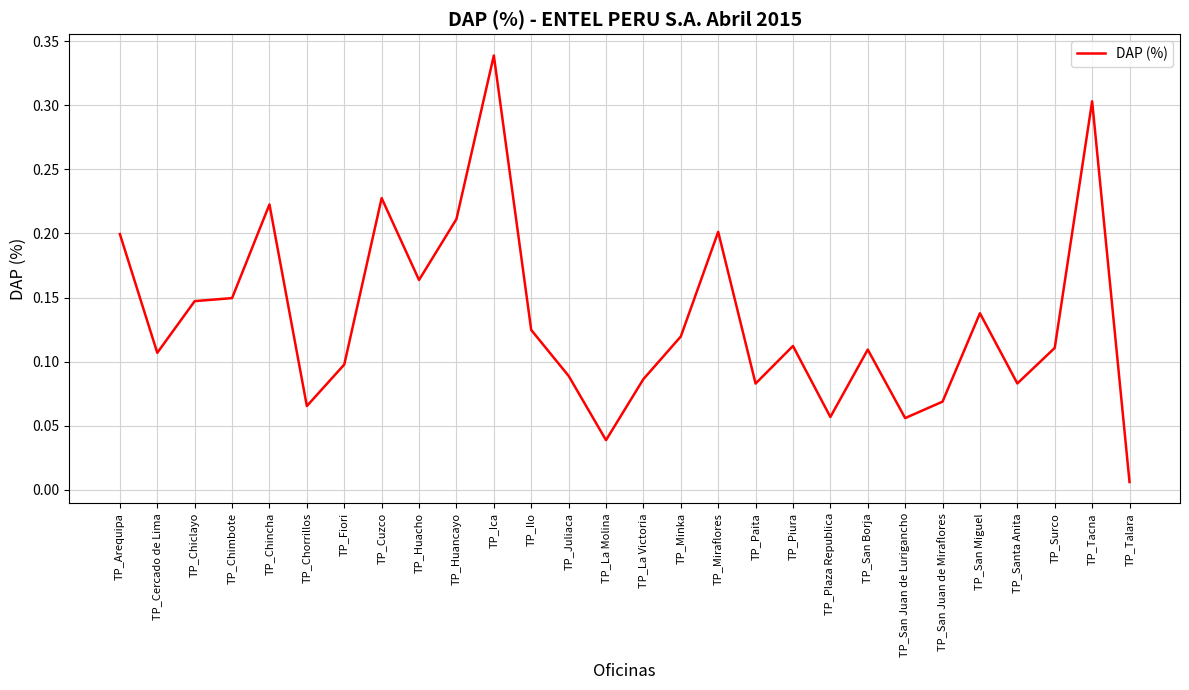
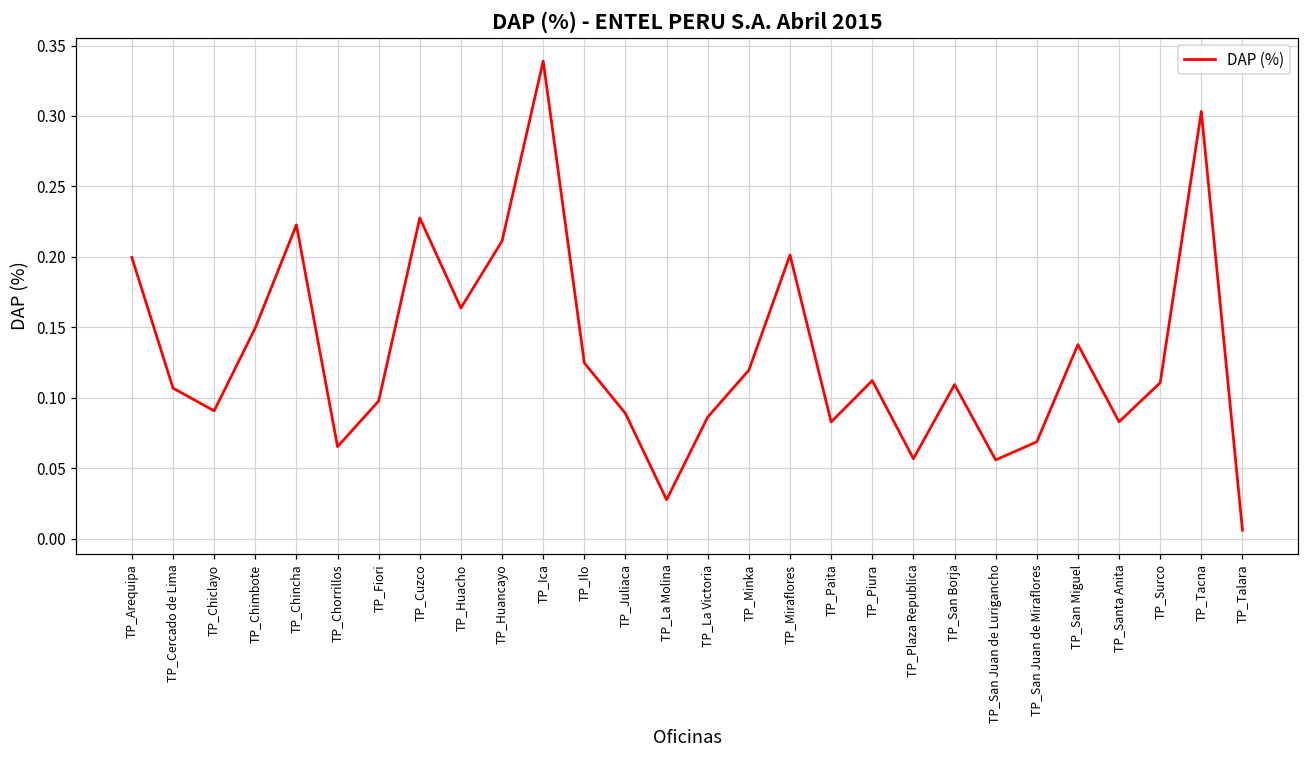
TP_Chiclayo: 0.147 -> 0.091
TP_La Molina: 0.039 -> 0.028
